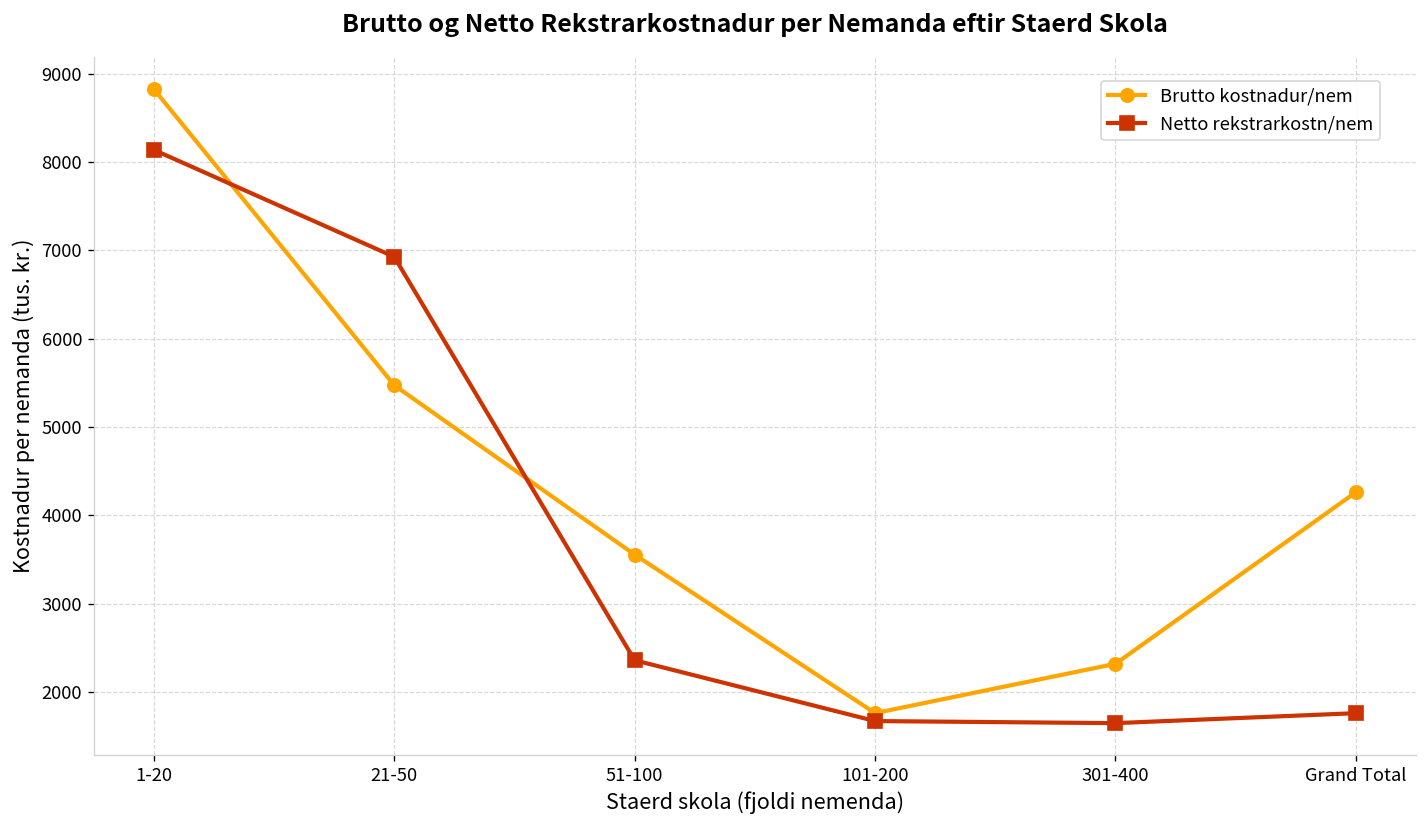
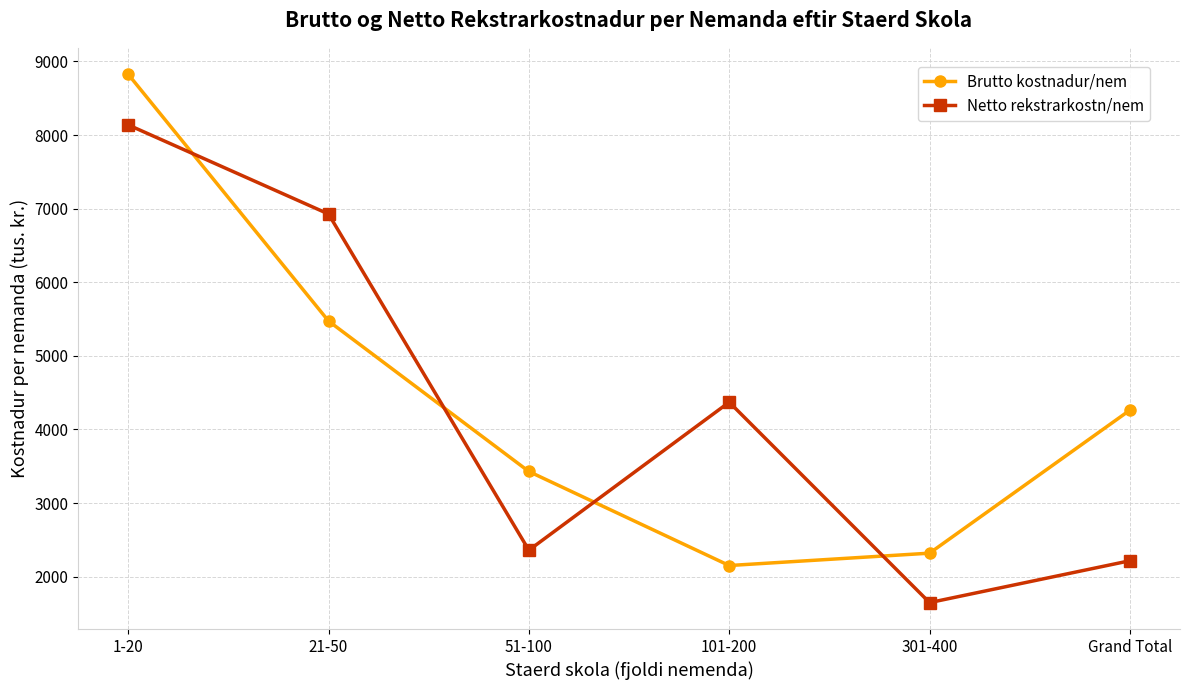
Brutto kostnadur/nem, 51-100: 3600 -> 3400
Brutto kostnadur/nem, 101-200: 1800 -> 2200
Netto rekstrarkostn/nem, 101-200: 1700 -> 4400
Netto rekstrarkostn/nem, Grand Total: 1800 -> 2200
